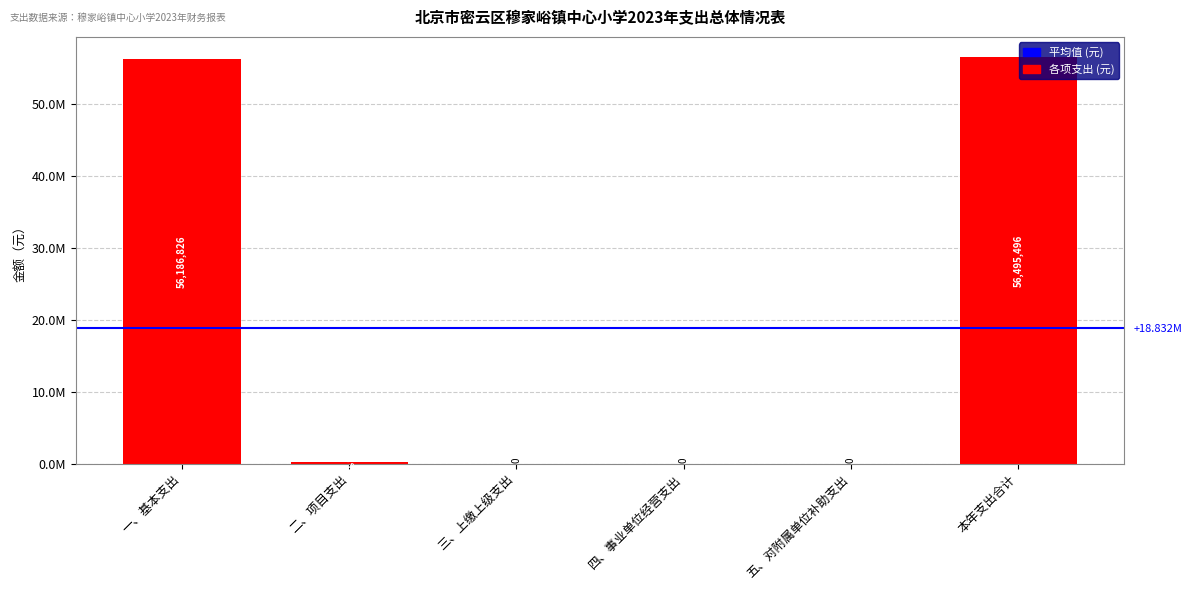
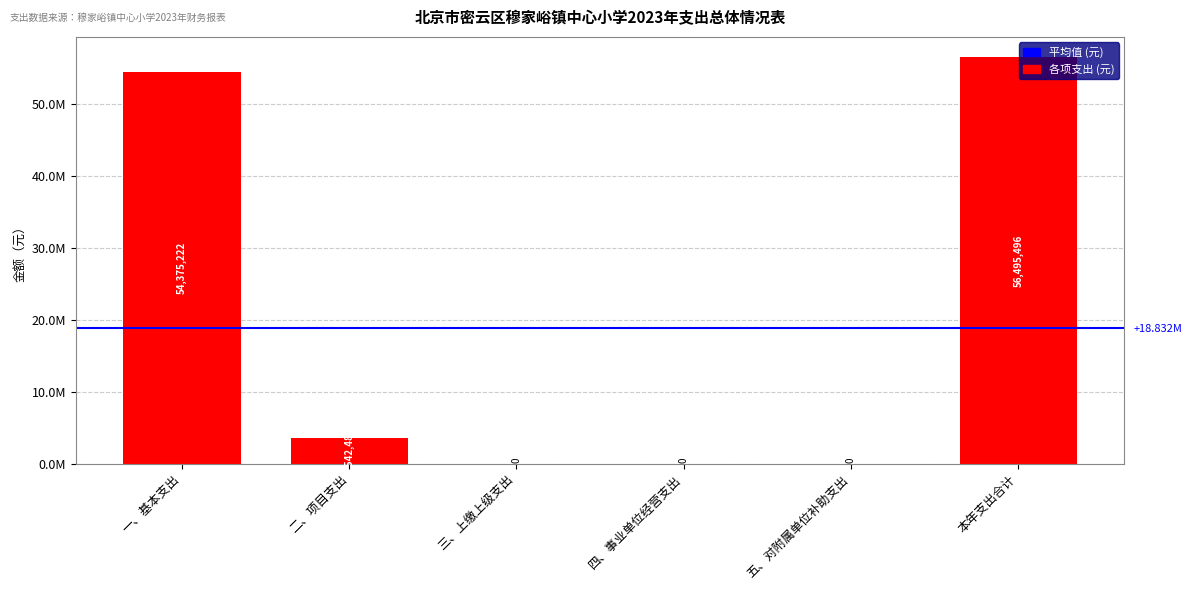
一、基本支出: 56,186,826 -> 54,375,222
二、项目支出: 0 -> 4000000
